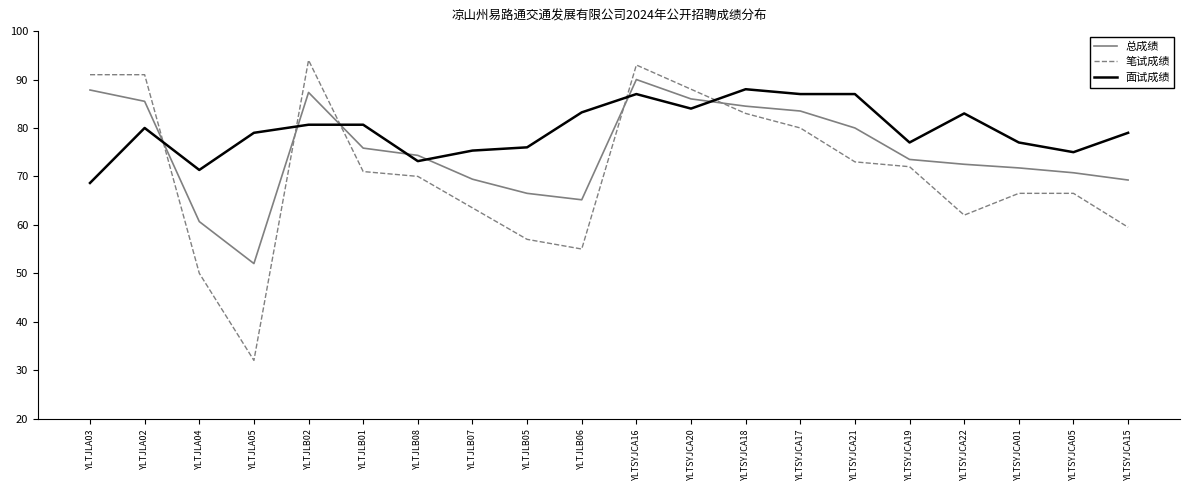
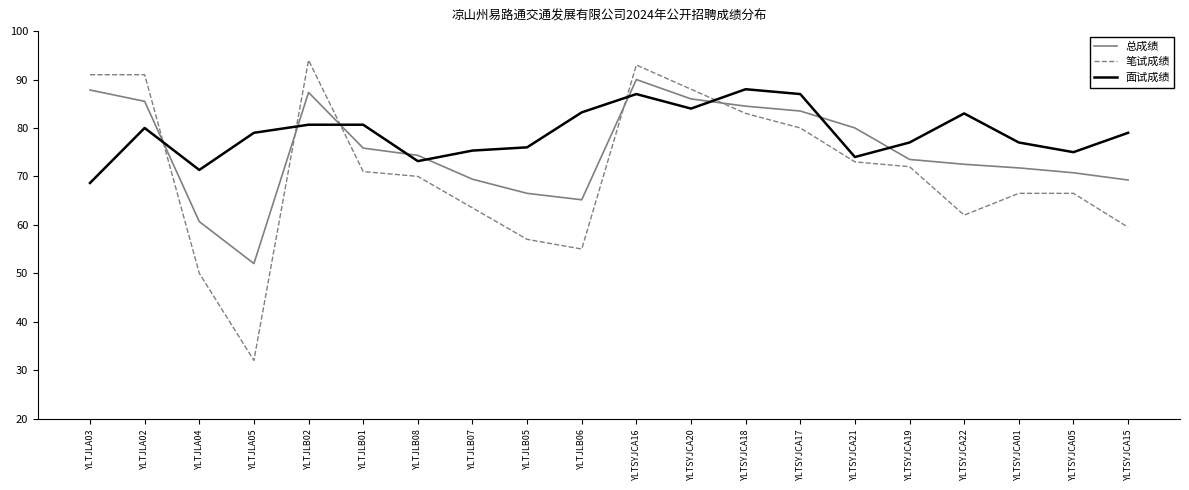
面试成绩, YLTSYJCA21: 87 -> 74
